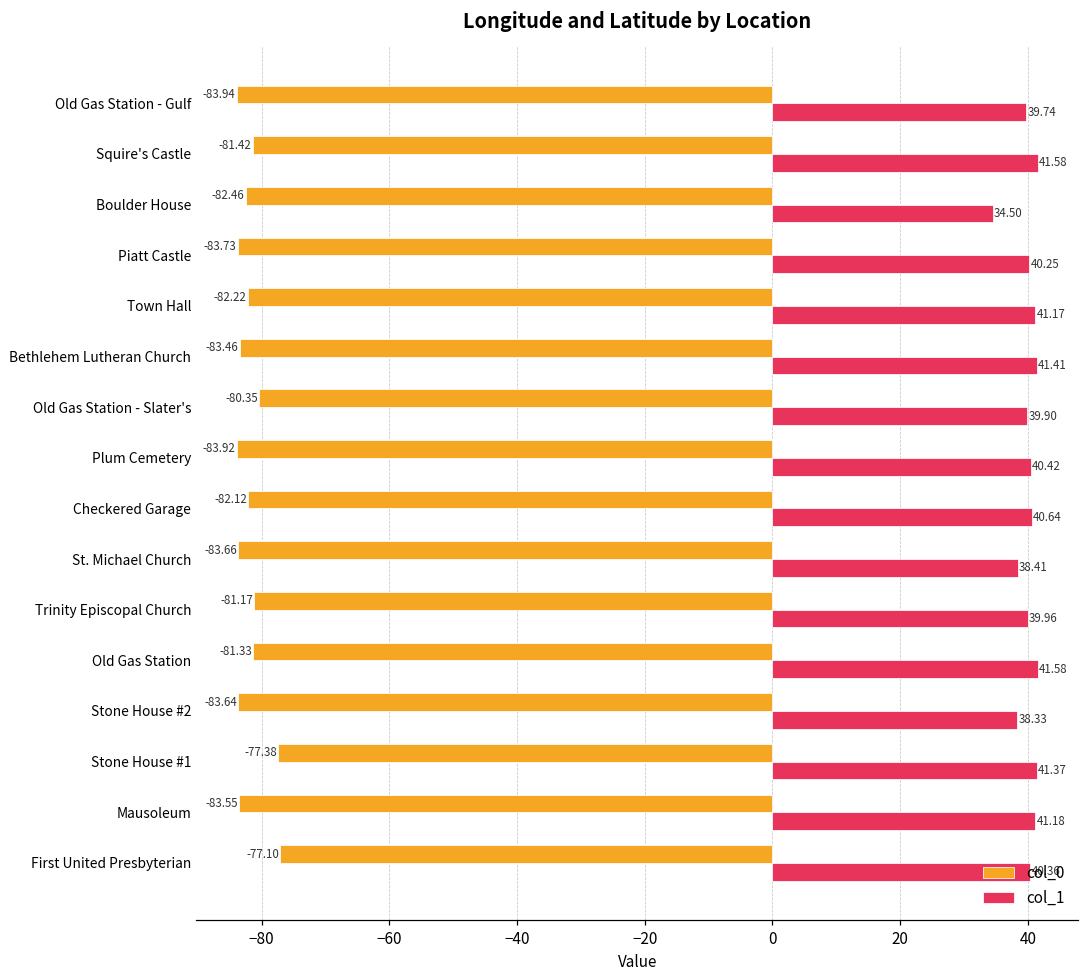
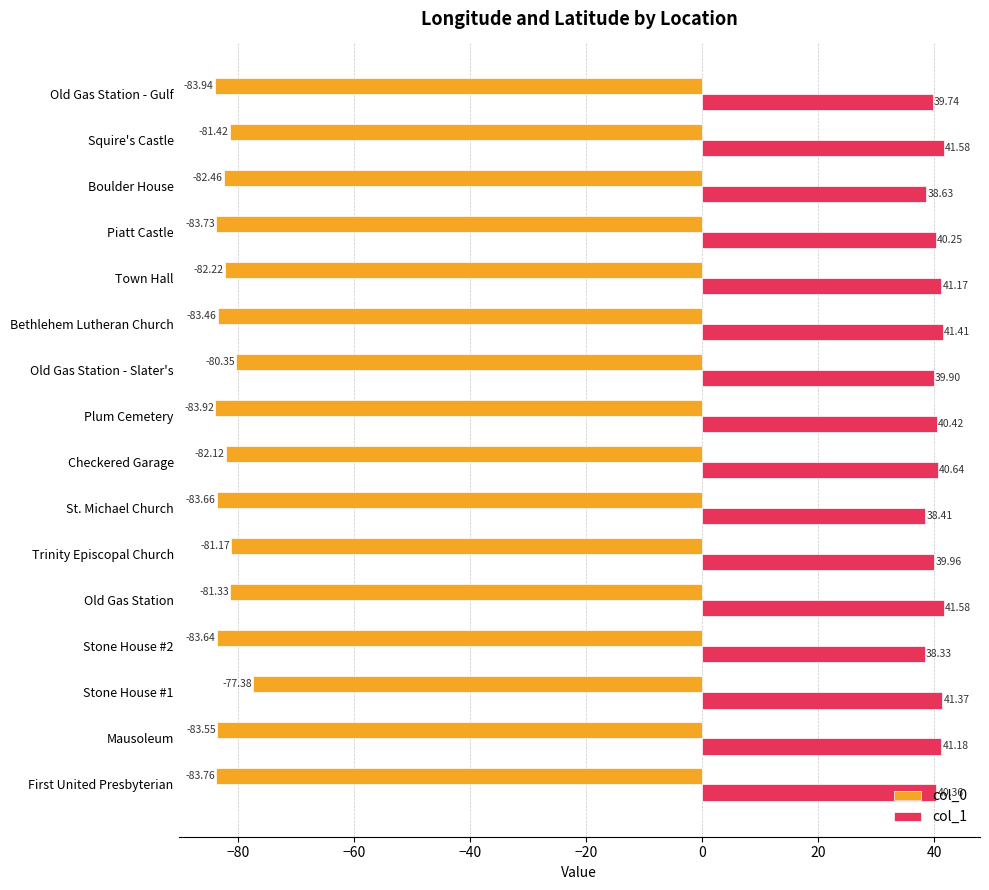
col_1, Boulder House: 34.50 -> 38.63
col_0, First United Presbyterian: -77.10 -> -83.76
